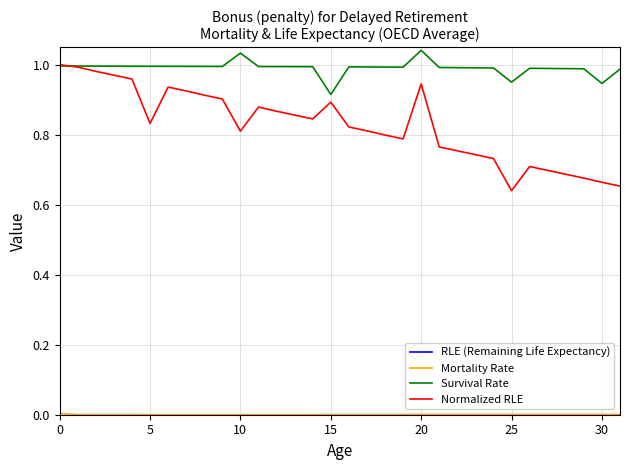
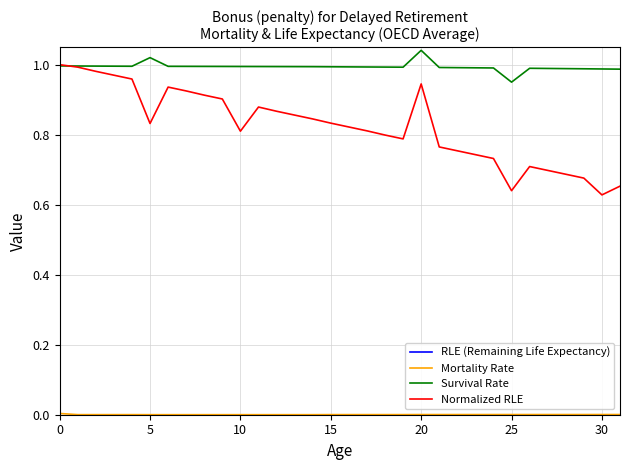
Survival Rate, 5: 1.00 -> 1.02
Survival Rate, 10: 1.03 -> 0.99
Survival Rate, 15: 0.91 -> 0.99
Normalized RLE, 15: 0.89 -> 0.83
Survival Rate, 30: 0.95 -> 0.99
Normalized RLE, 30: 0.66 -> 0.63
